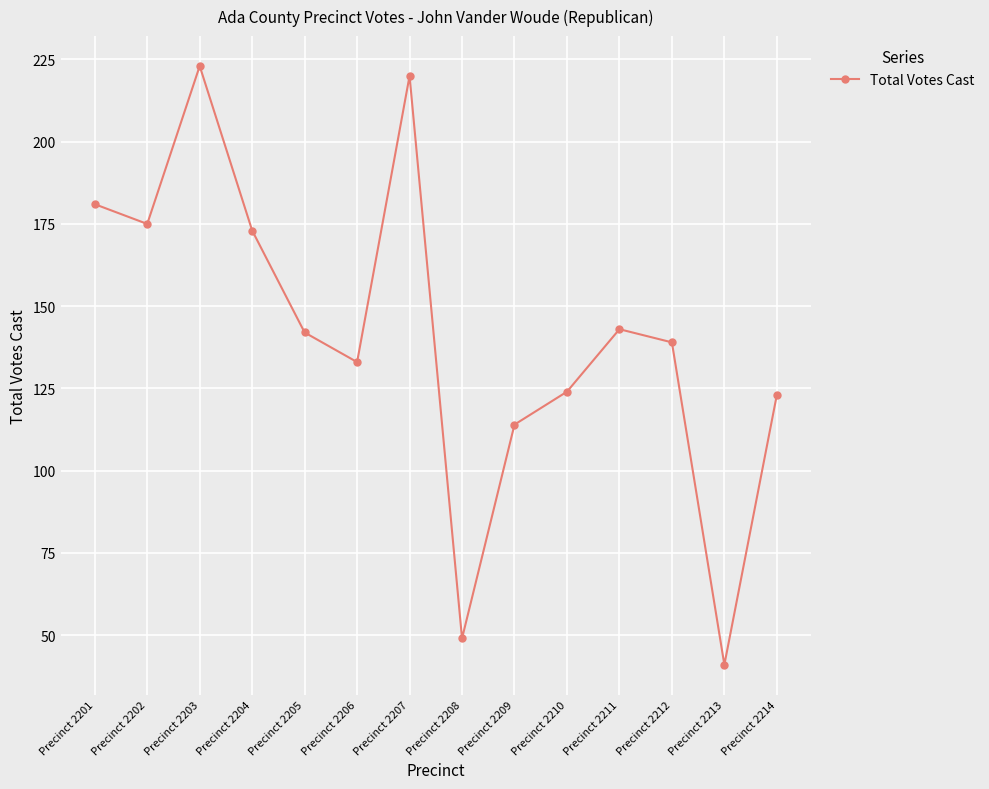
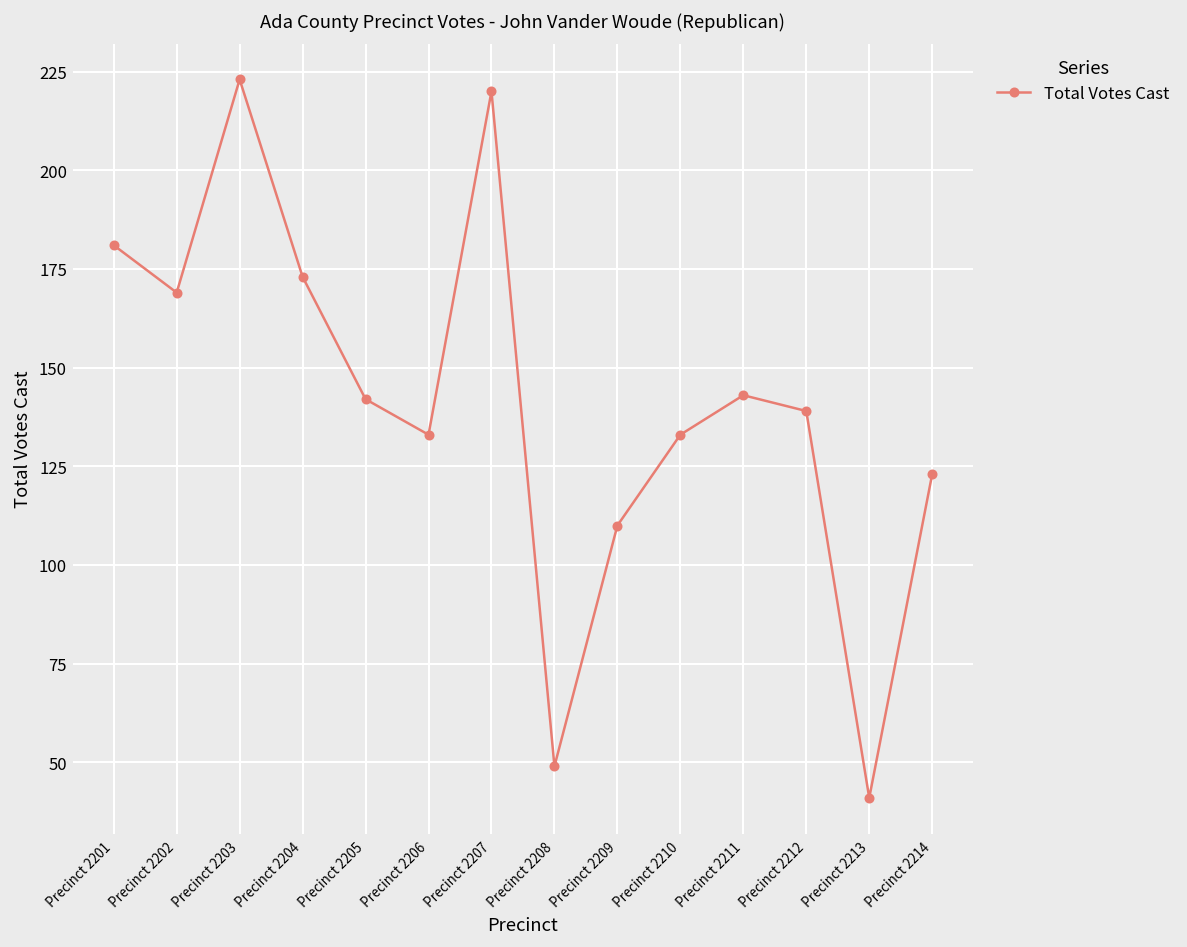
Precinct 2202: 175 -> 169
Precinct 2209: 114 -> 110
Precinct 2210: 124 -> 133
